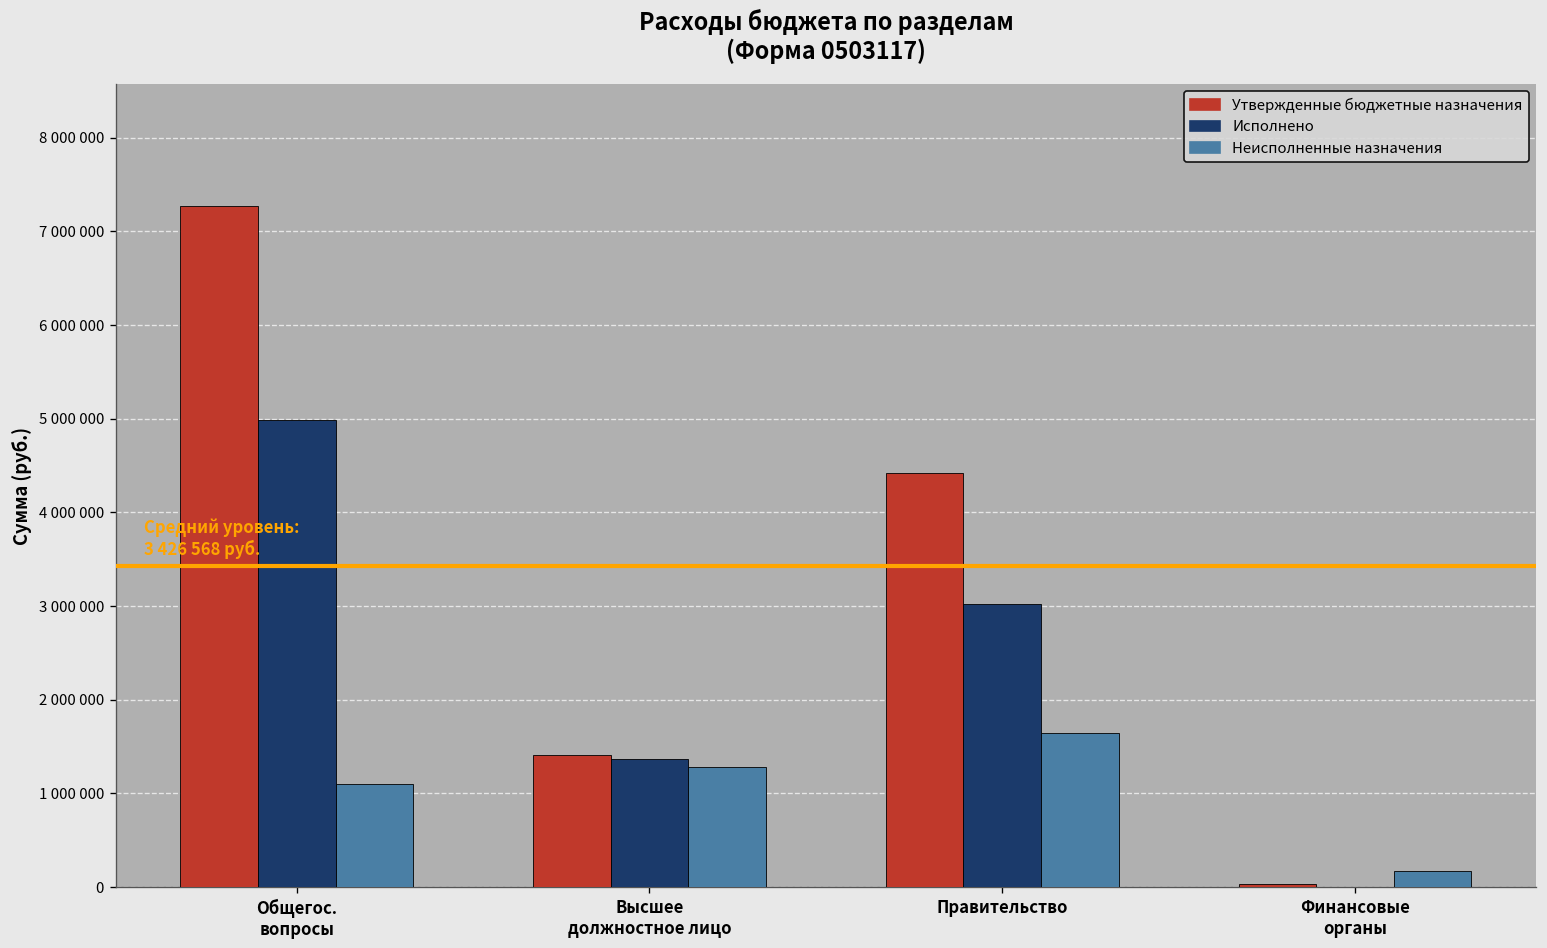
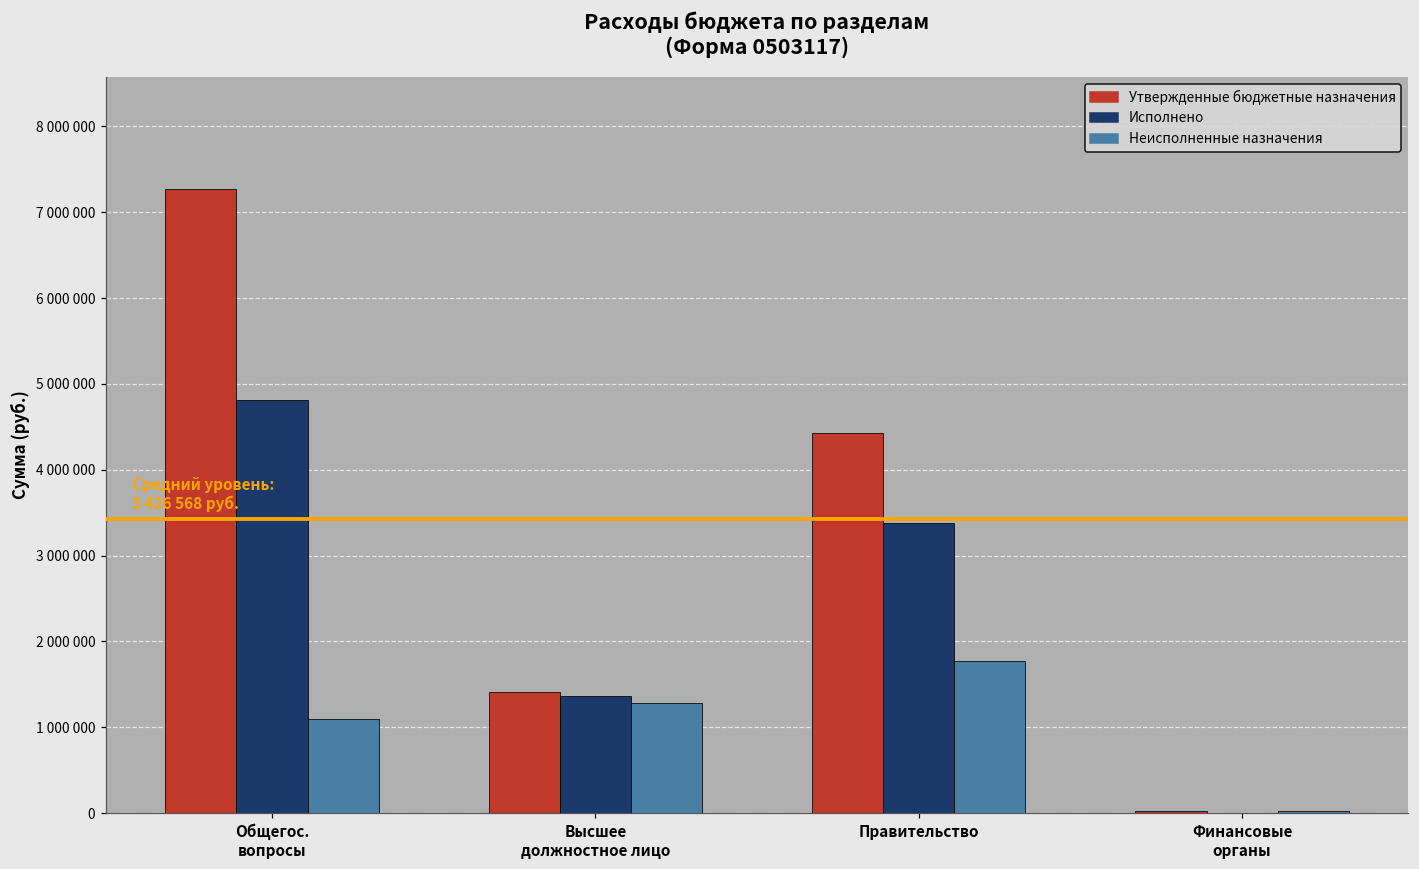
Исполнено, Общегос. вопросы: 5000000 -> 4800000
Исполнено, Правительство: 3000000 -> 3400000
Неисполненные назначения, Правительство: 1600000 -> 1800000
Неисполненные назначения, Финансовые органы: 200000 -> 0
